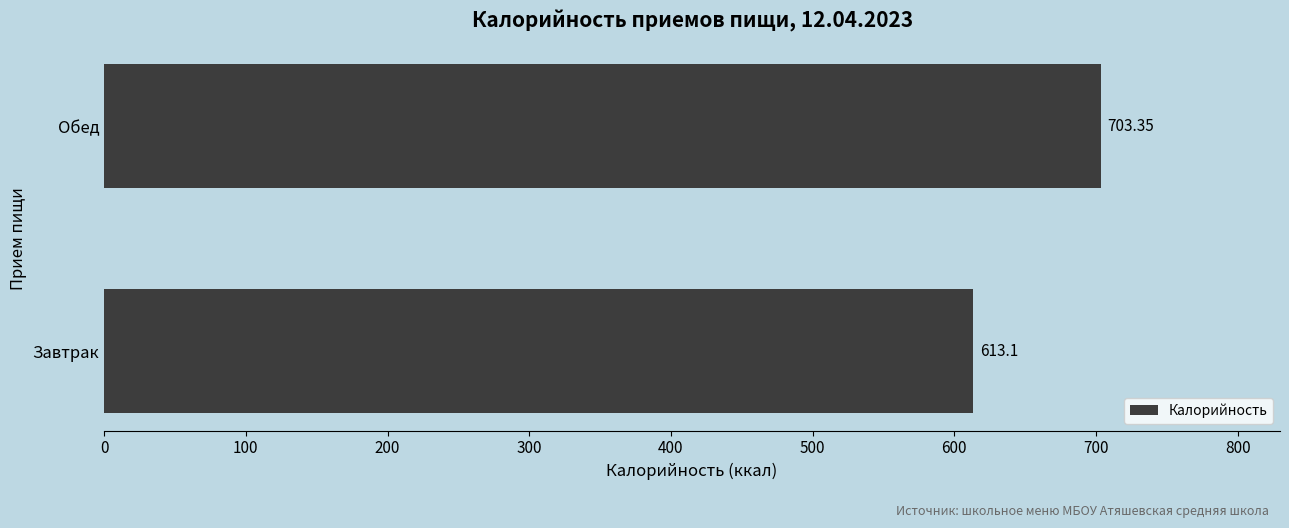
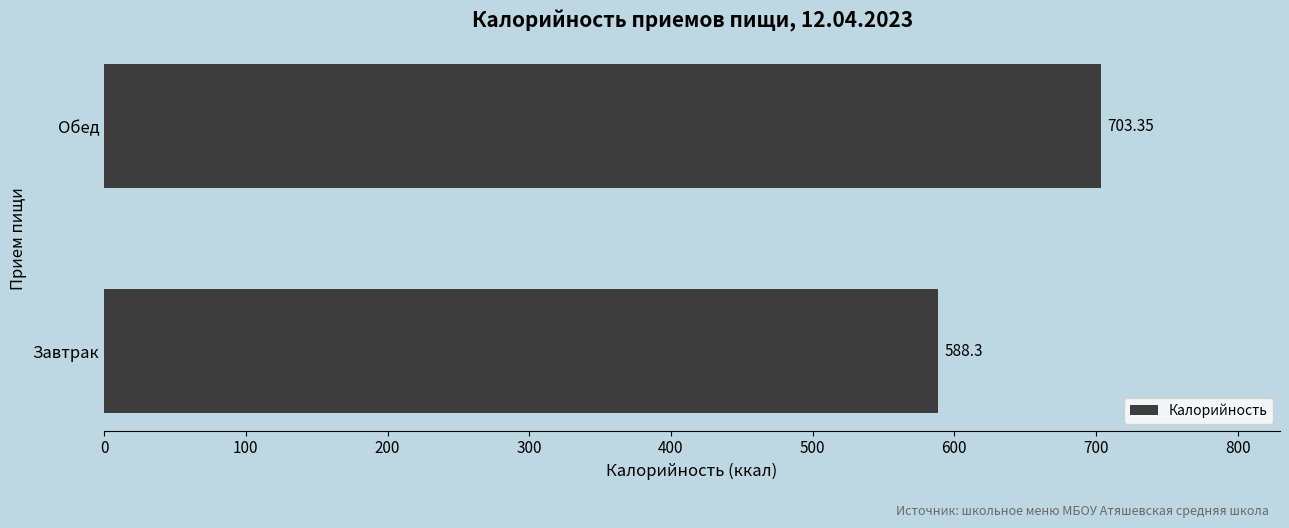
Завтрак: 613.1 -> 588.3
